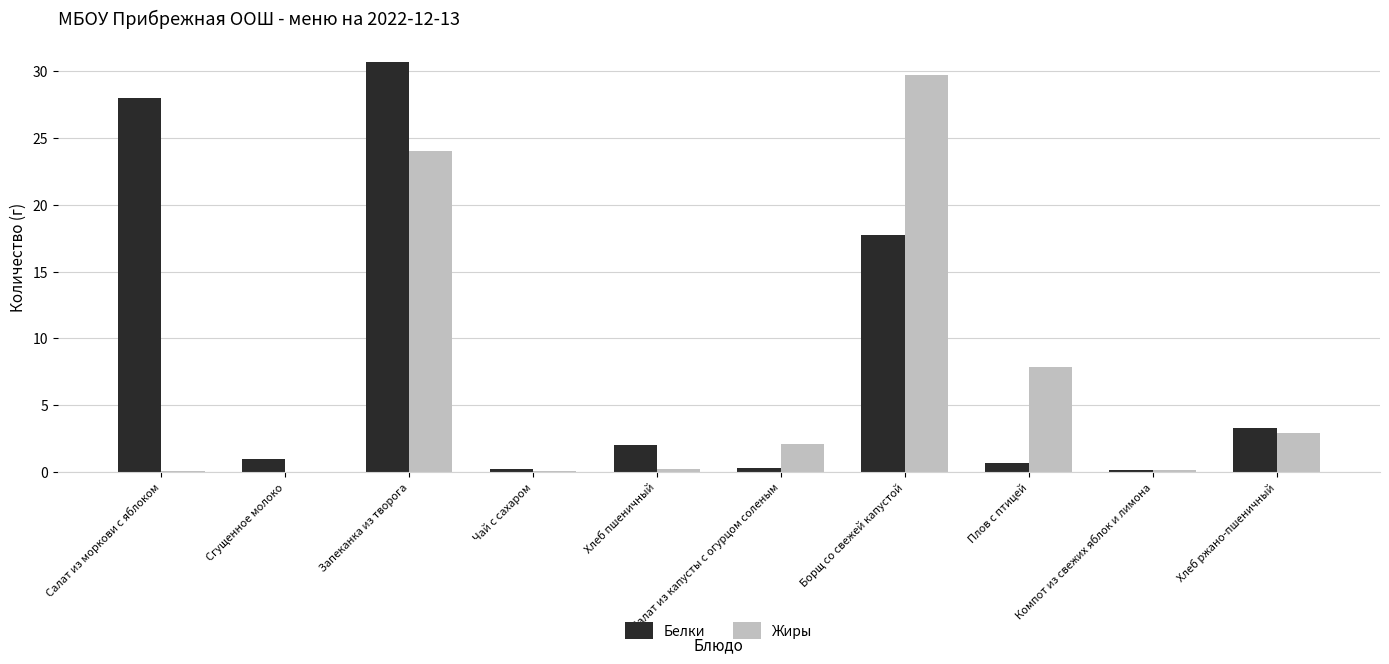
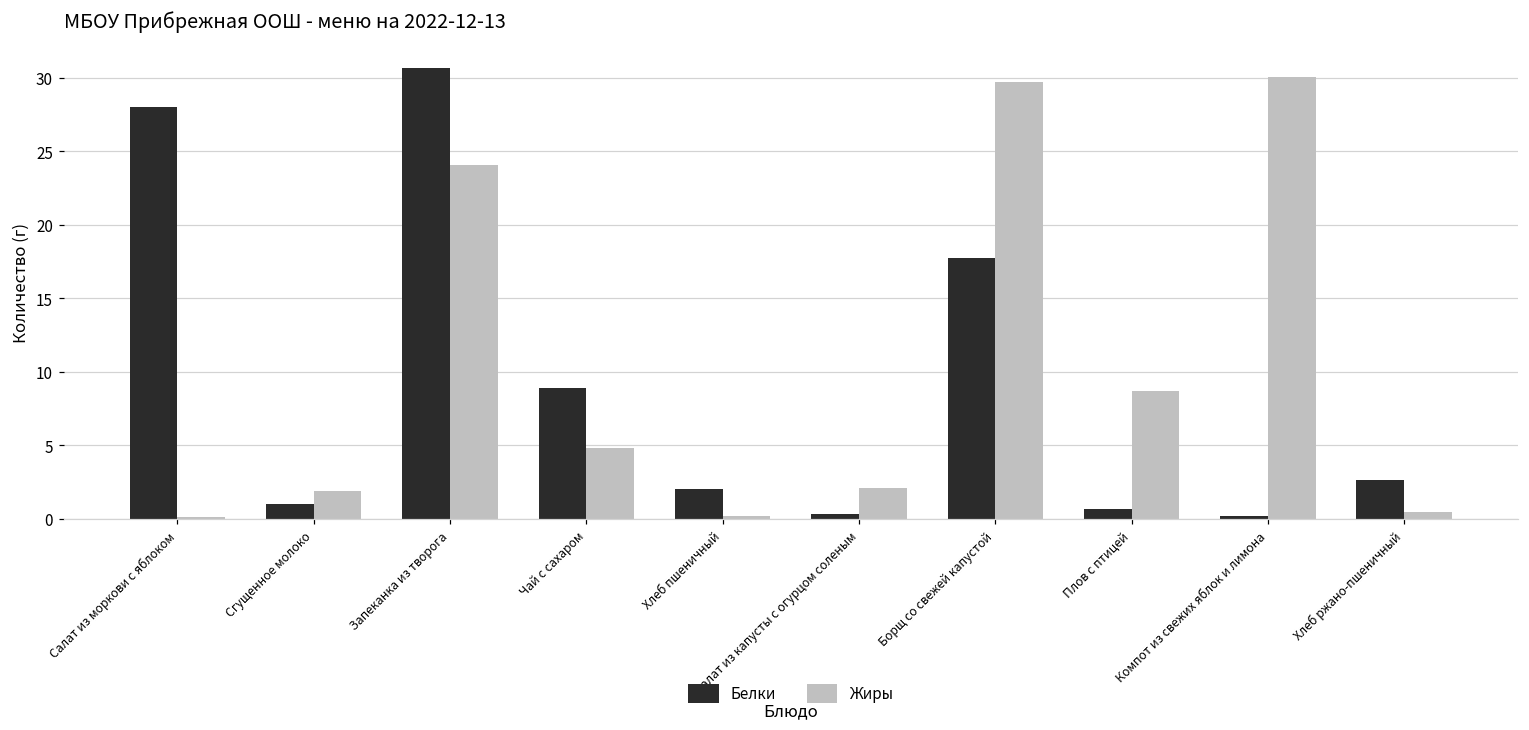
Жиры, Сгущенное молоко: 0.0 -> 1.9
Белки, Чай с сахаром: 0.2 -> 8.9
Жиры, Чай с сахаром: 0.1 -> 4.8
Жиры, Плов с птицей: 7.9 -> 8.7
Жиры, Компот из свежих яблок и лимона: 0.2 -> 30.1
Белки, Хлеб ржано-пшеничный: 3.3 -> 2.6
Жиры, Хлеб ржано-пшеничный: 2.9 -> 0.5
